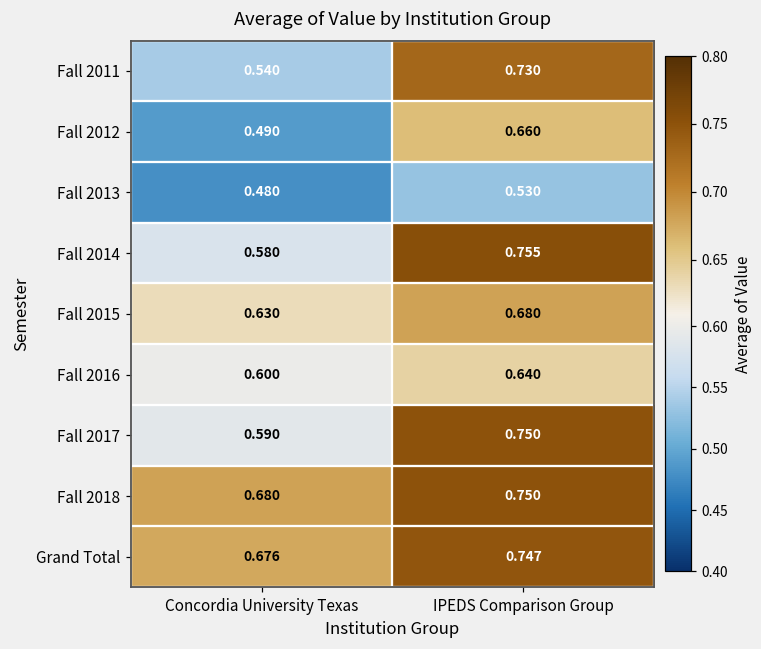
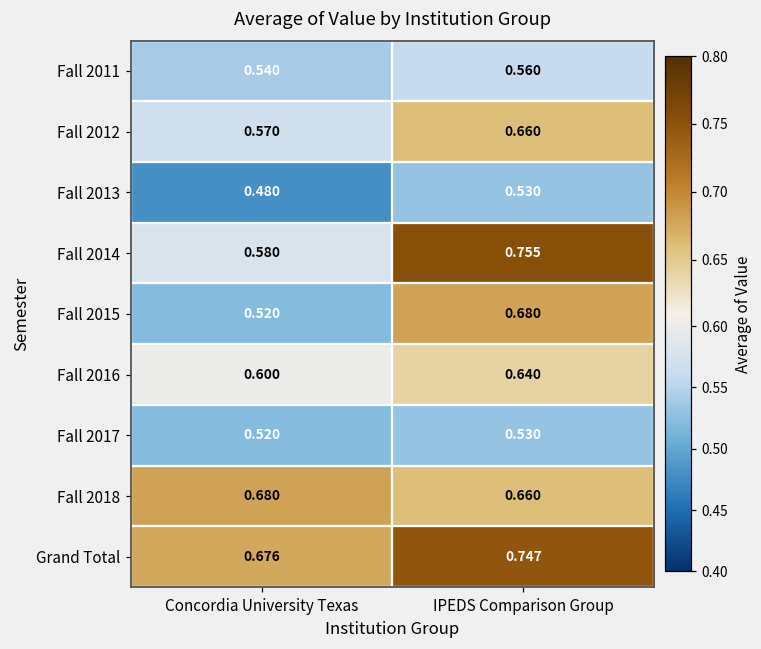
Fall 2011, IPEDS Comparison Group: 0.730 -> 0.560
Fall 2012, Concordia University Texas: 0.490 -> 0.570
Fall 2015, Concordia University Texas: 0.630 -> 0.520
Fall 2017, Concordia University Texas: 0.590 -> 0.520
Fall 2017, IPEDS Comparison Group: 0.750 -> 0.530
Fall 2018, IPEDS Comparison Group: 0.750 -> 0.660
